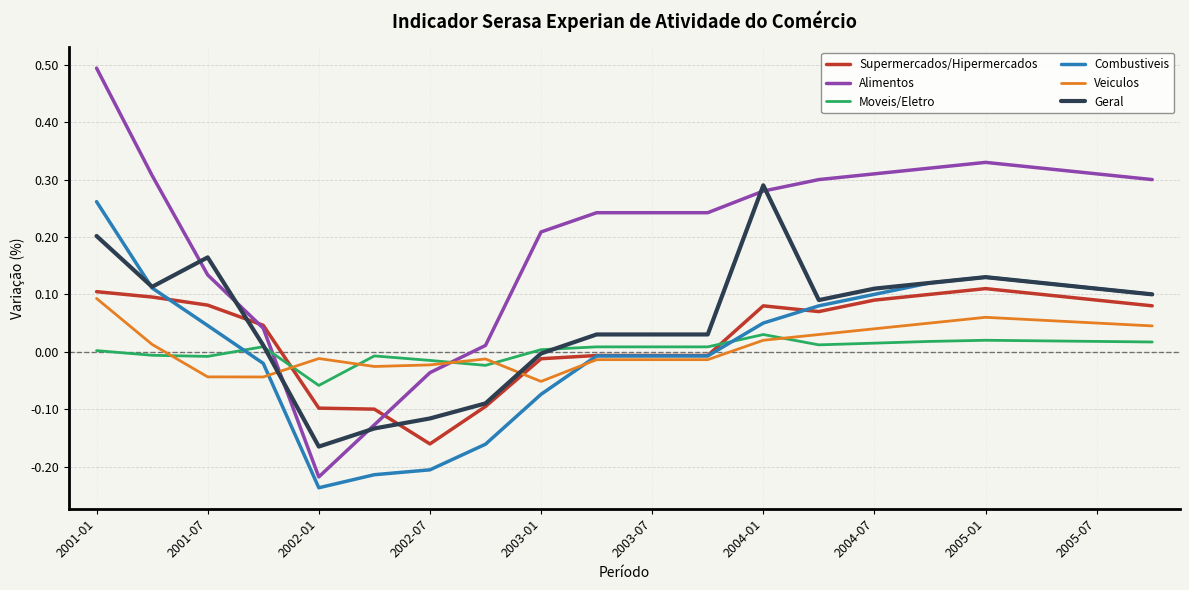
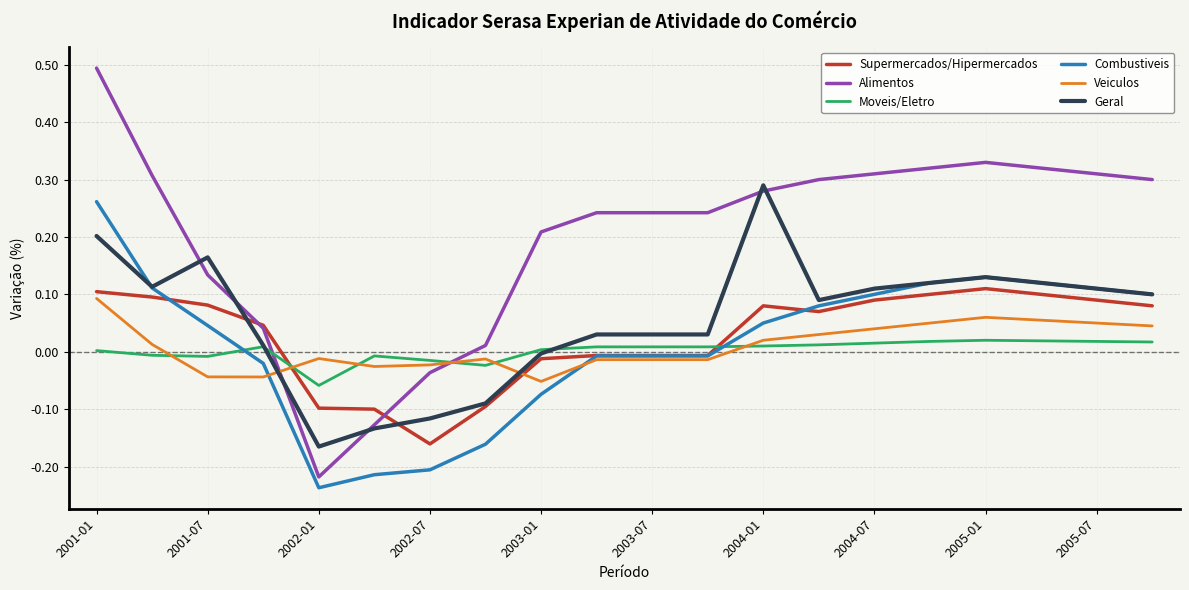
Moveis/Eletro, 2004-01: 0.03 -> 0.01
